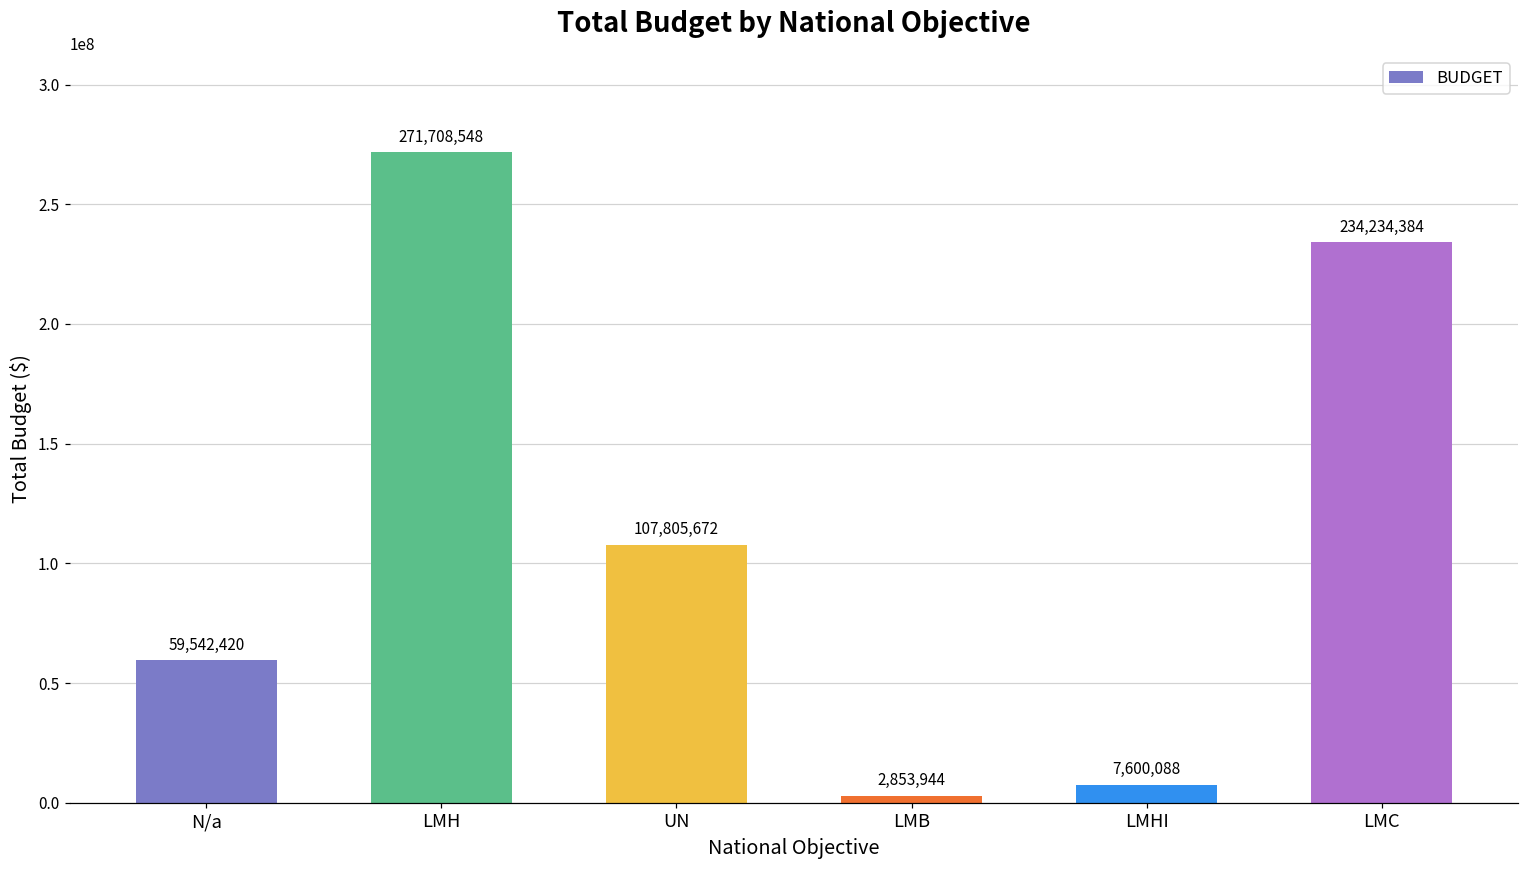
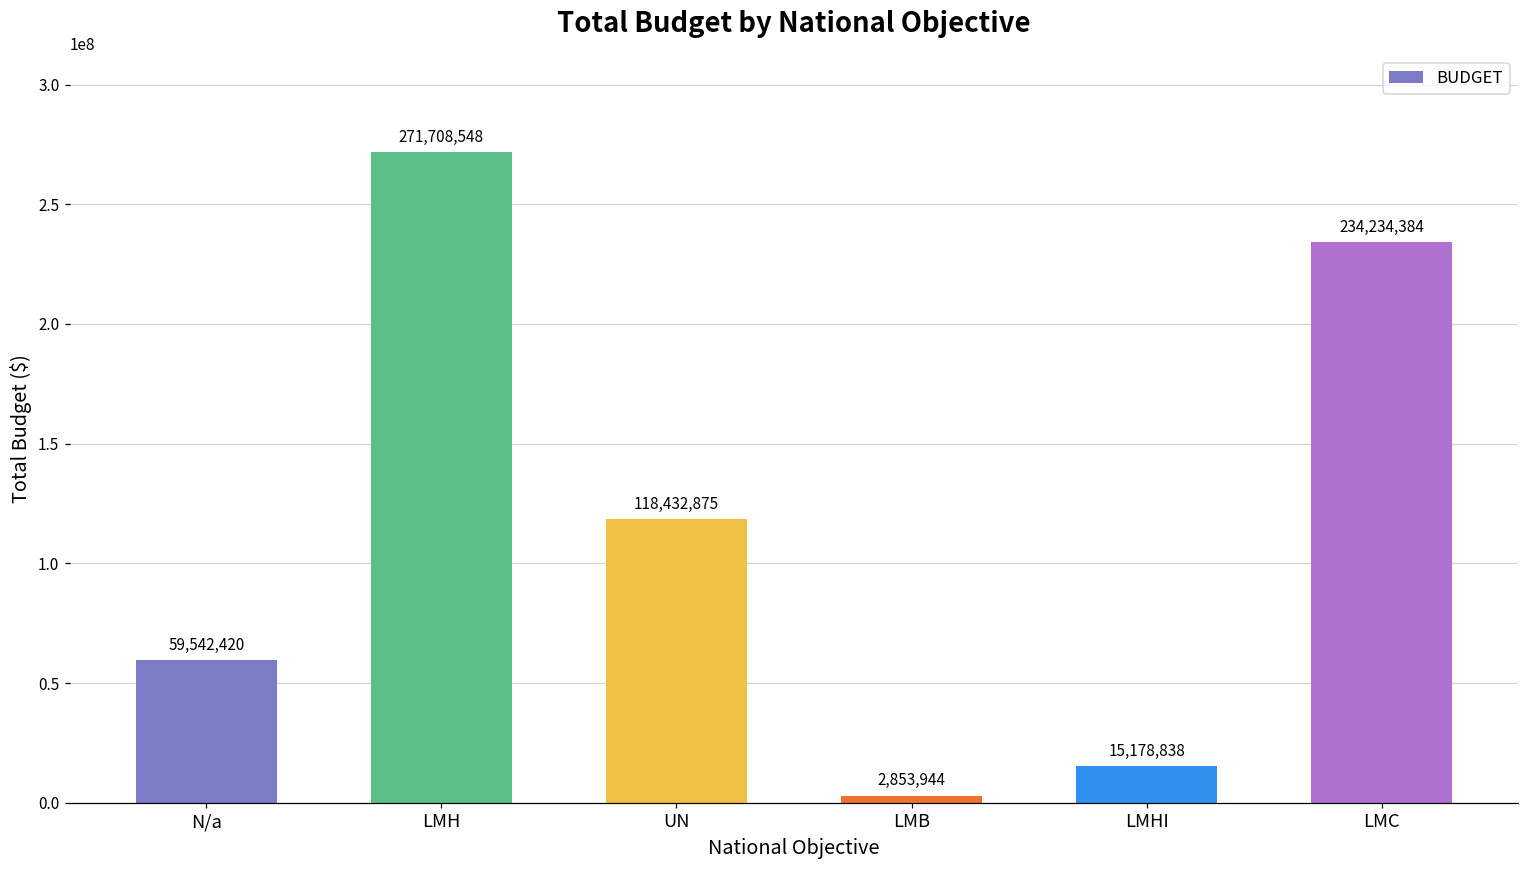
UN: 107,805,672 -> 118,432,875
LMHI: 7,600,088 -> 15,178,838
